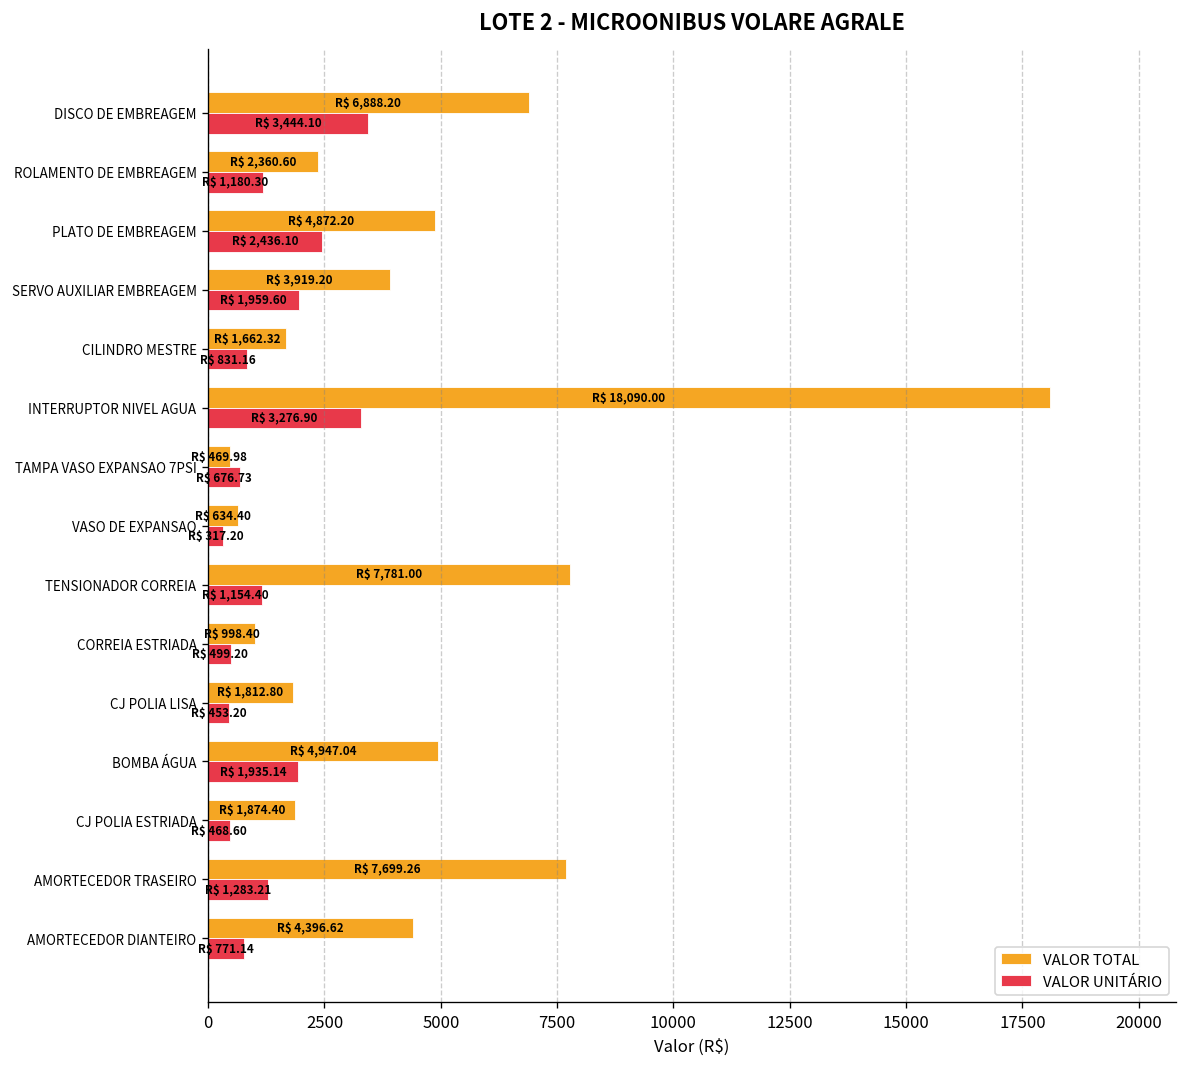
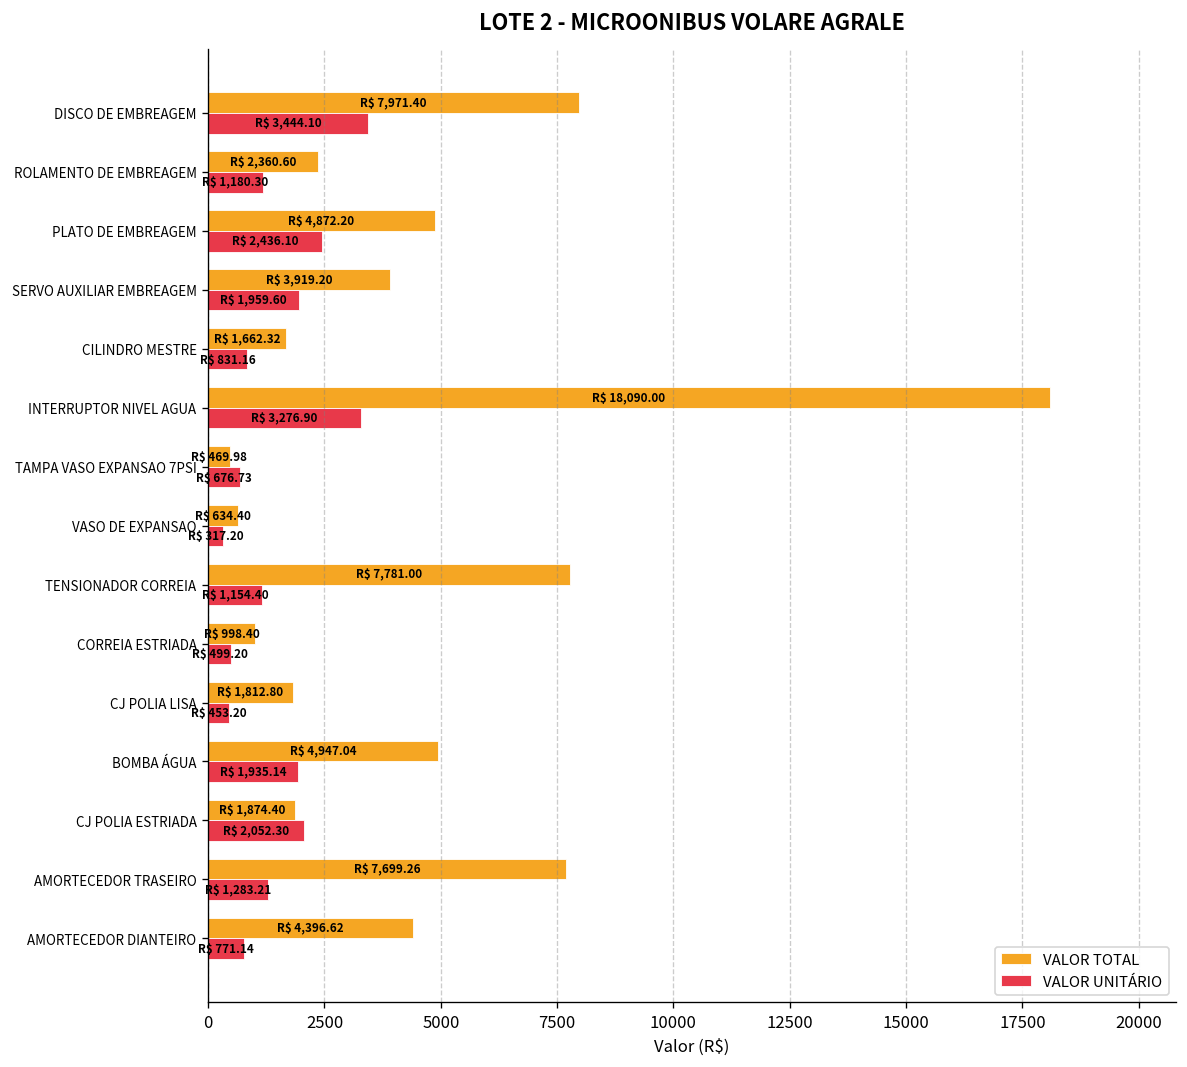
VALOR TOTAL, DISCO DE EMBREAGEM: 6,888.20 -> 7,971.40
VALOR UNITÁRIO, CJ POLIA ESTRIADA: 468.60 -> 2,052.30
